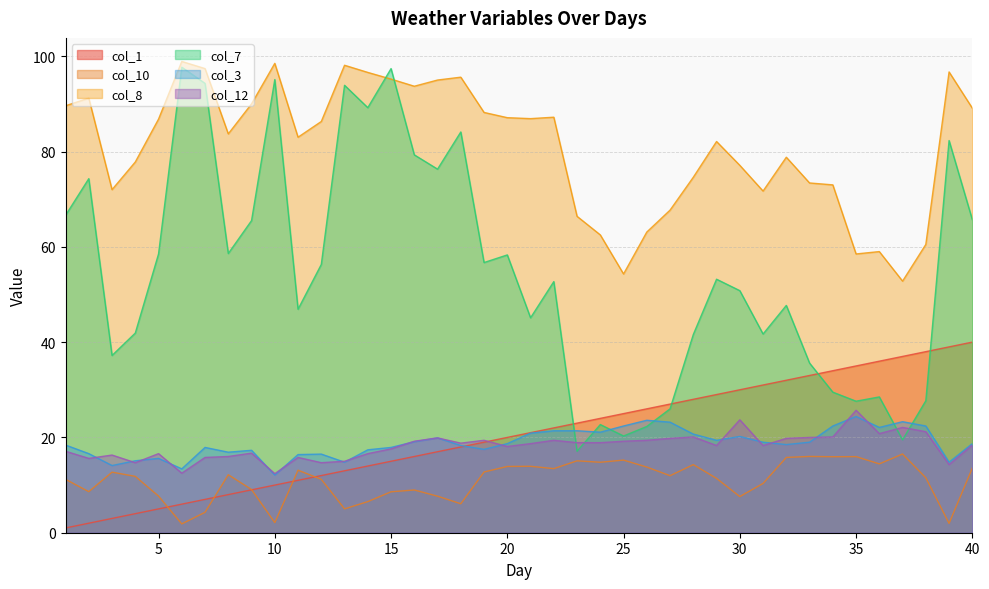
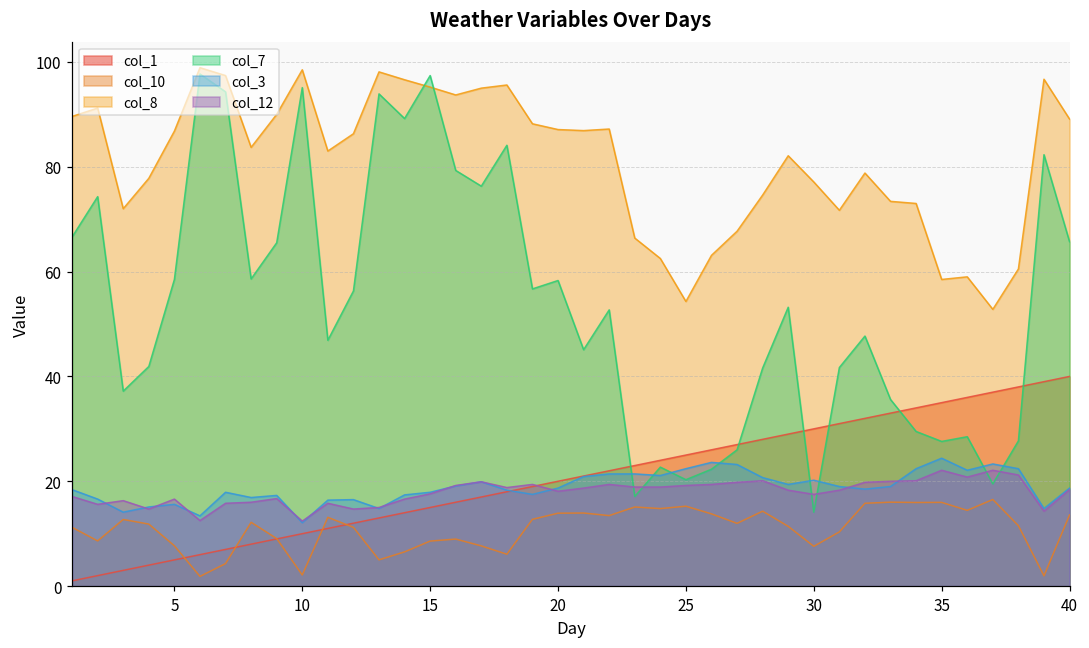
col_7, 30: 51 -> 14
col_12, 30: 24 -> 18
col_12, 35: 26 -> 22
